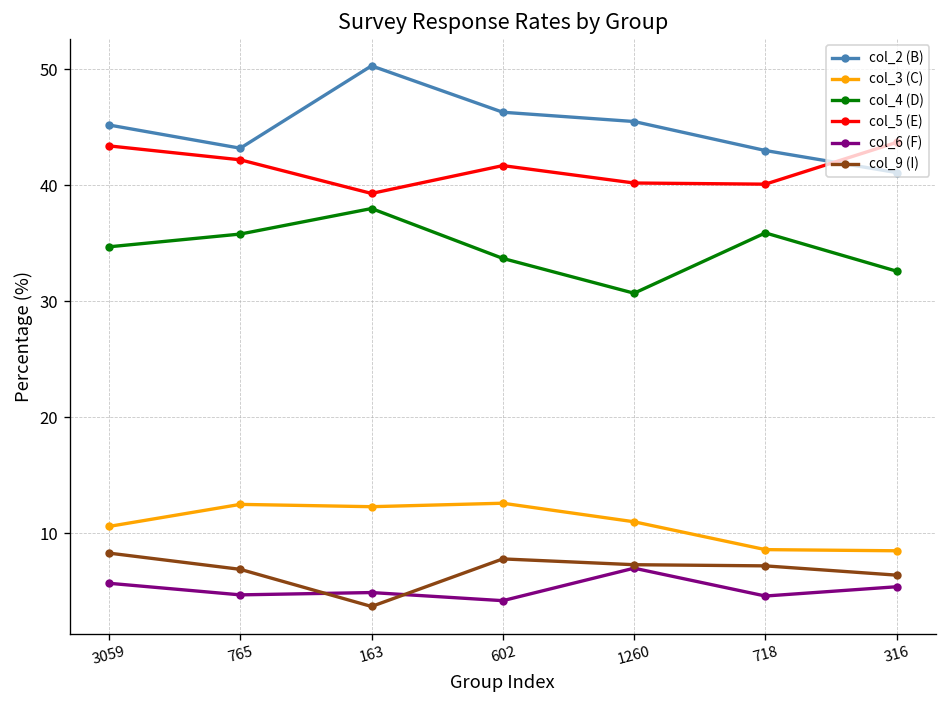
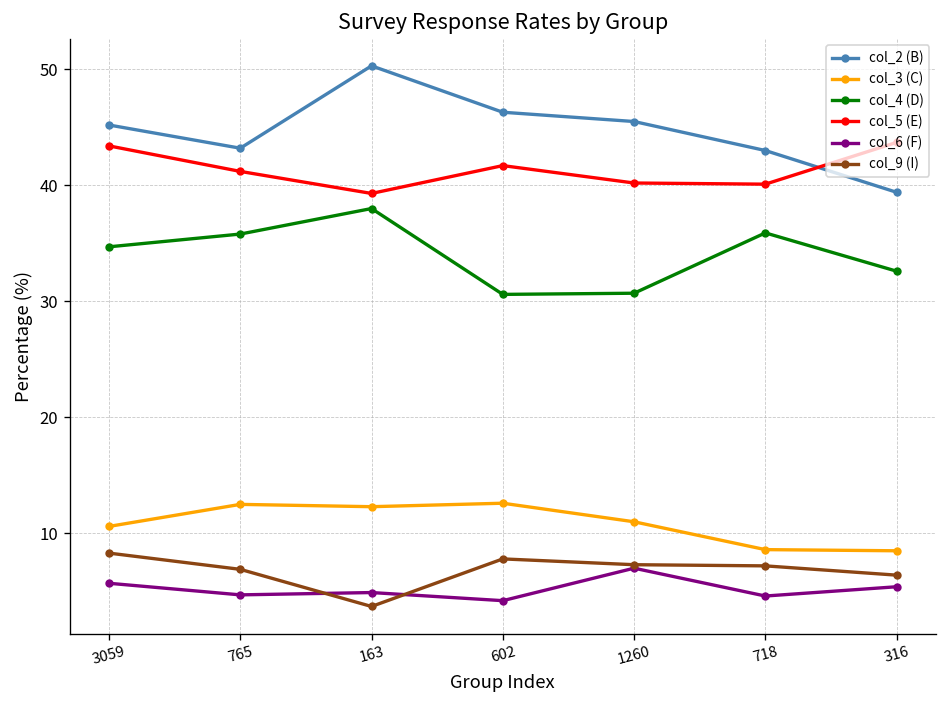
col_5 (E), 765: 42 -> 41
col_4 (D), 602: 34 -> 31
col_2 (B), 316: 41 -> 39
